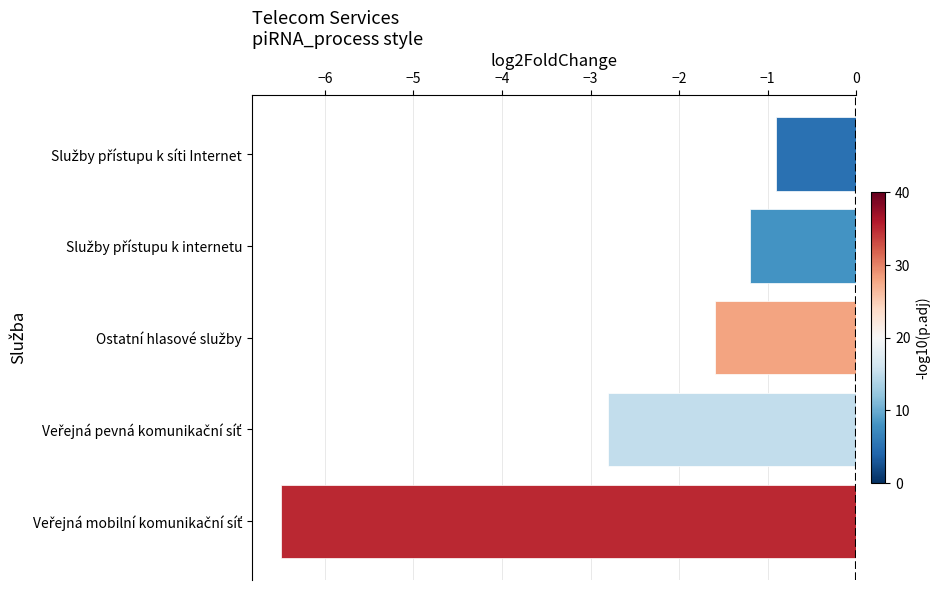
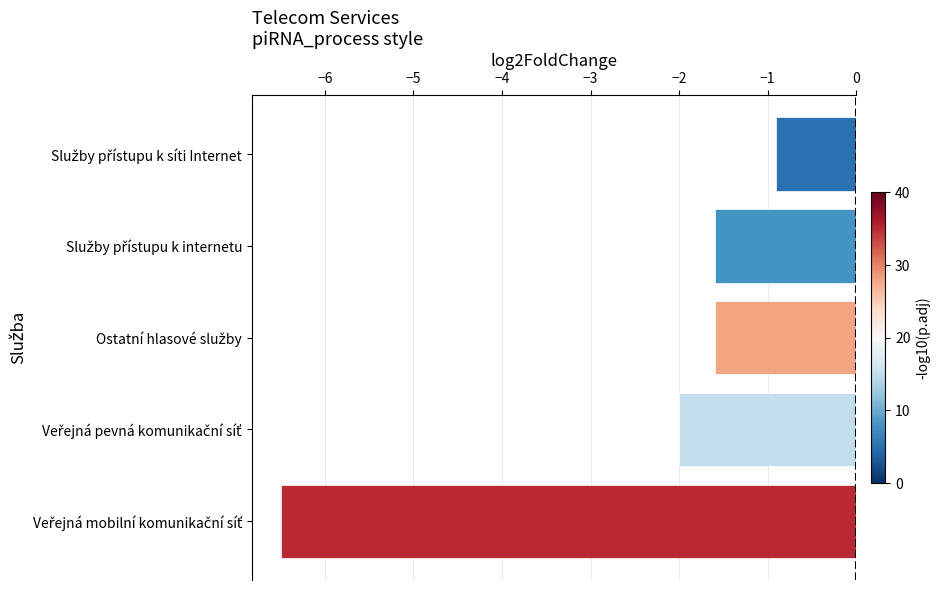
Služby přístupu k internetu: -1.2 -> -1.6
Veřejná pevná komunikační síť: -2.8 -> -2.0
